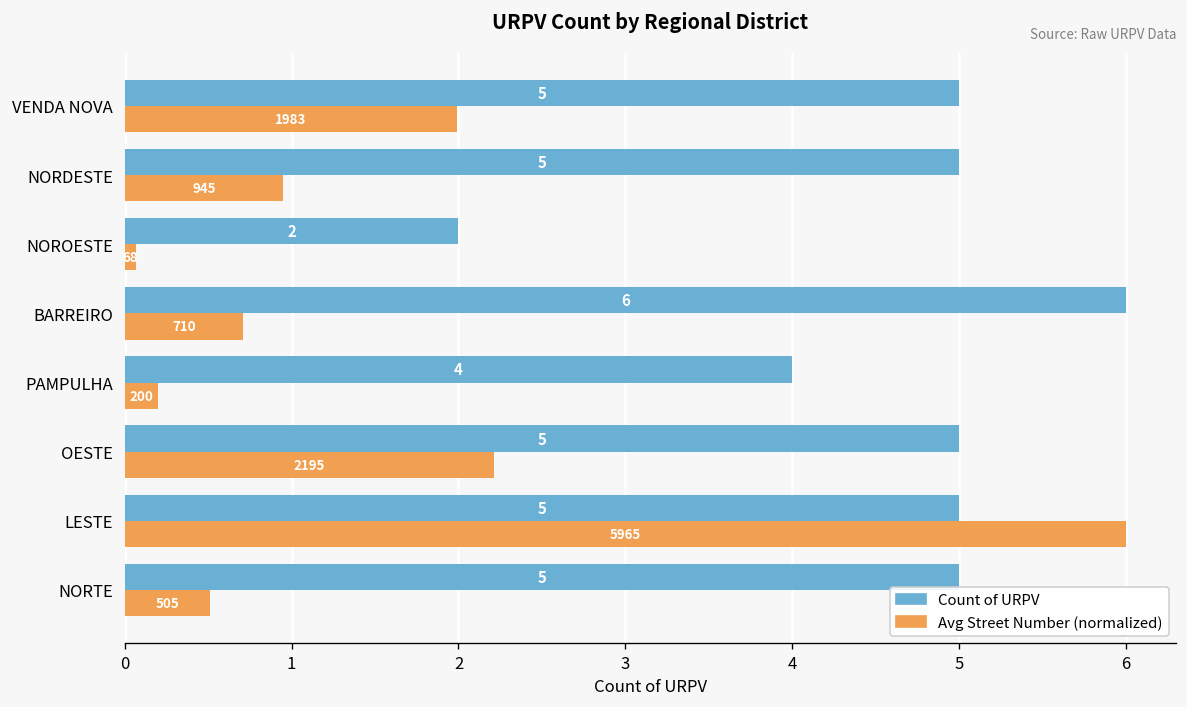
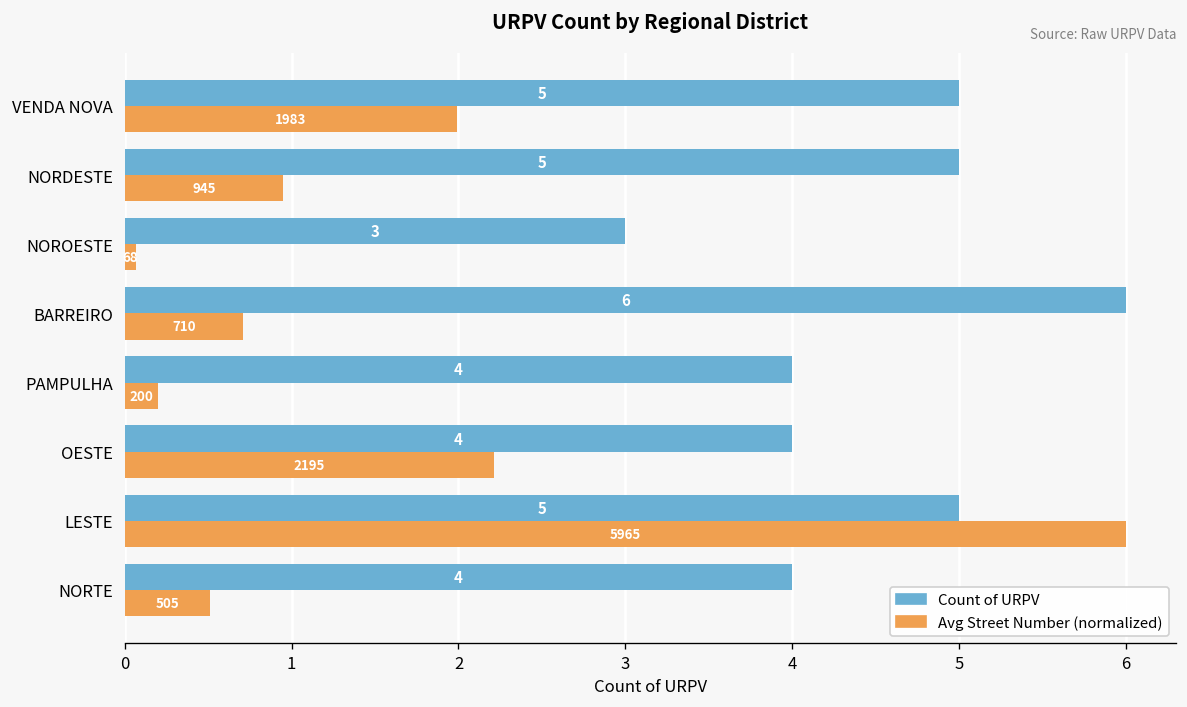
Count of URPV, NOROESTE: 2 -> 3
Count of URPV, OESTE: 5 -> 4
Count of URPV, NORTE: 5 -> 4
